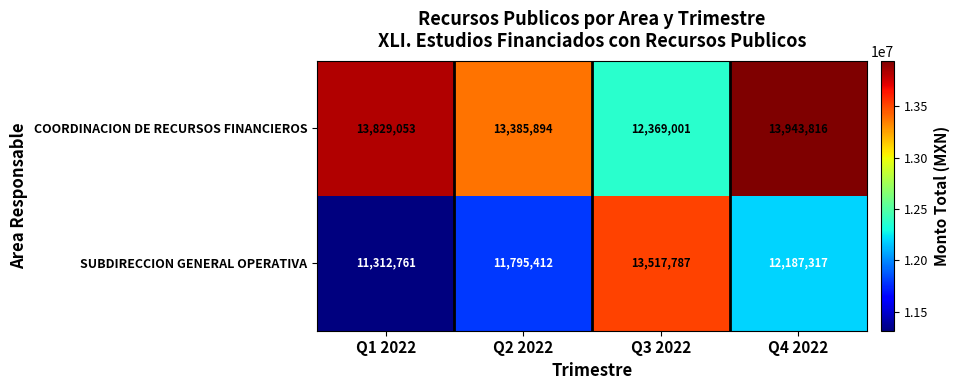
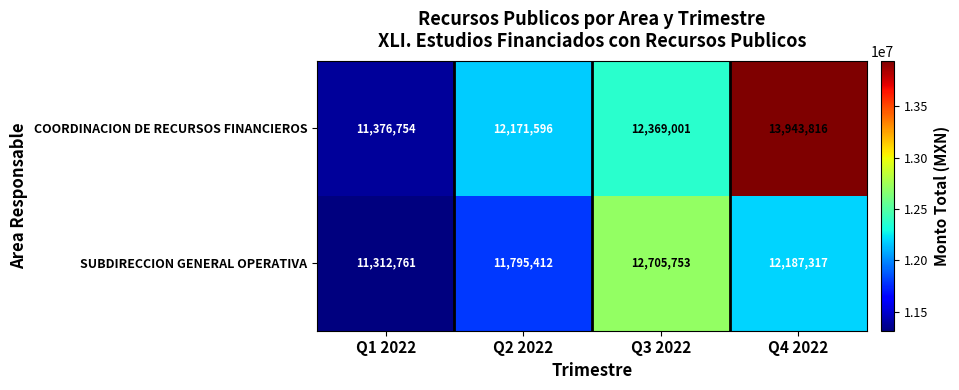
COORDINACION DE RECURSOS FINANCIEROS, Q1 2022: 13,829,053 -> 11,376,754
COORDINACION DE RECURSOS FINANCIEROS, Q2 2022: 13,385,894 -> 12,171,596
SUBDIRECCION GENERAL OPERATIVA, Q3 2022: 13,517,787 -> 12,705,753
